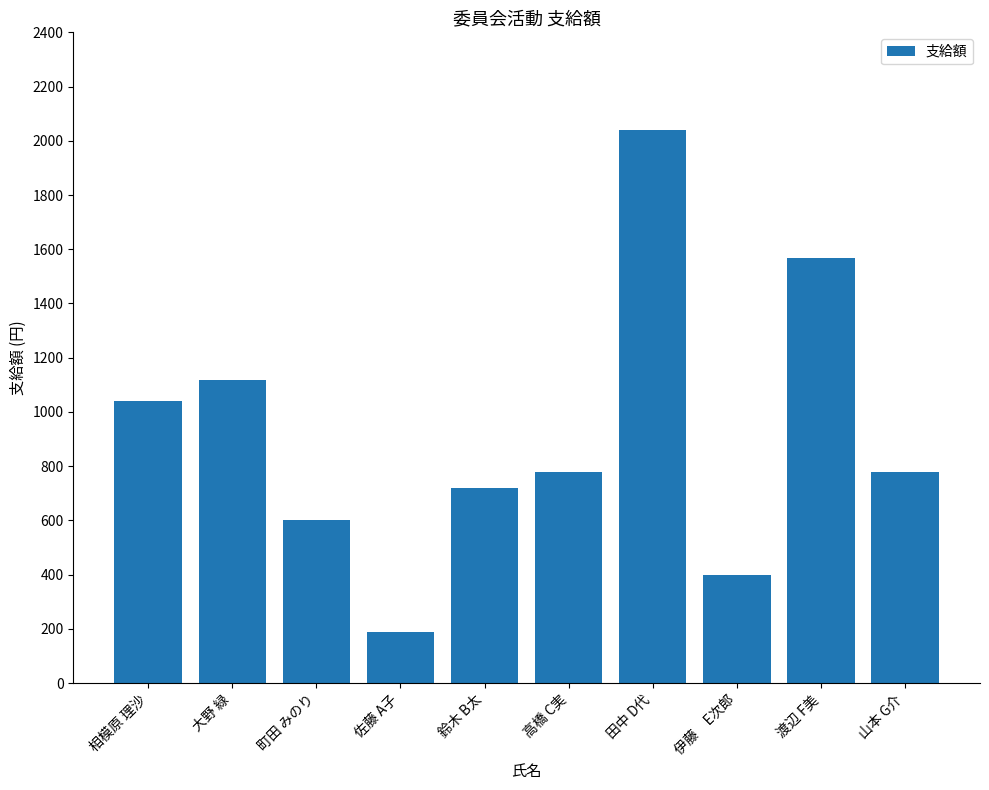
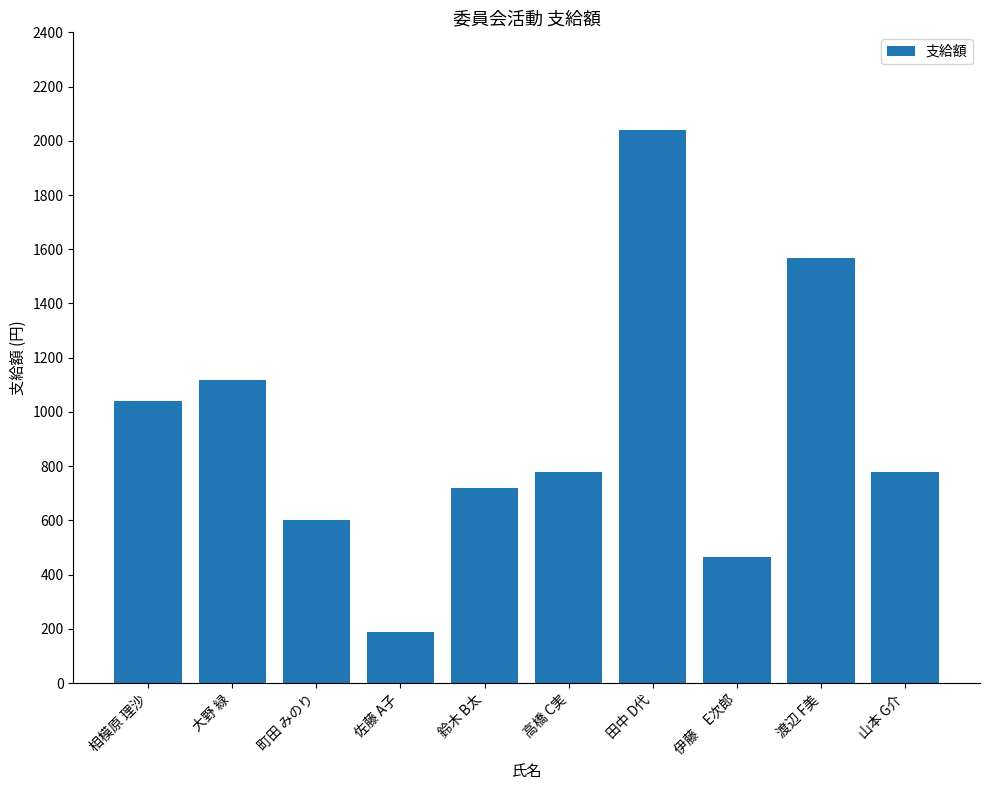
伊藤 E次郎: 400 -> 470
